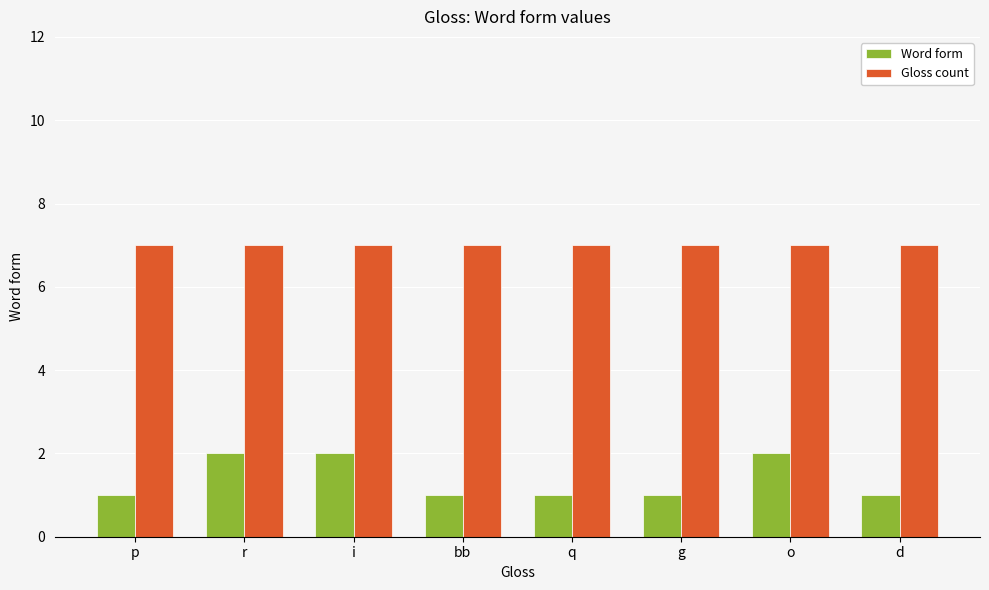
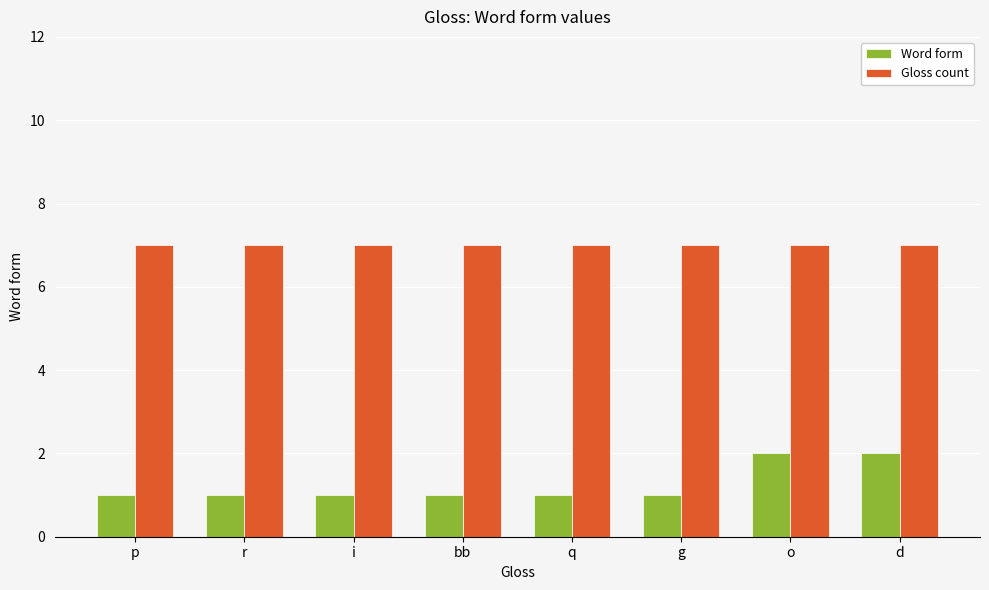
Word form, r: 2 -> 1
Word form, i: 2 -> 1
Word form, d: 1 -> 2
